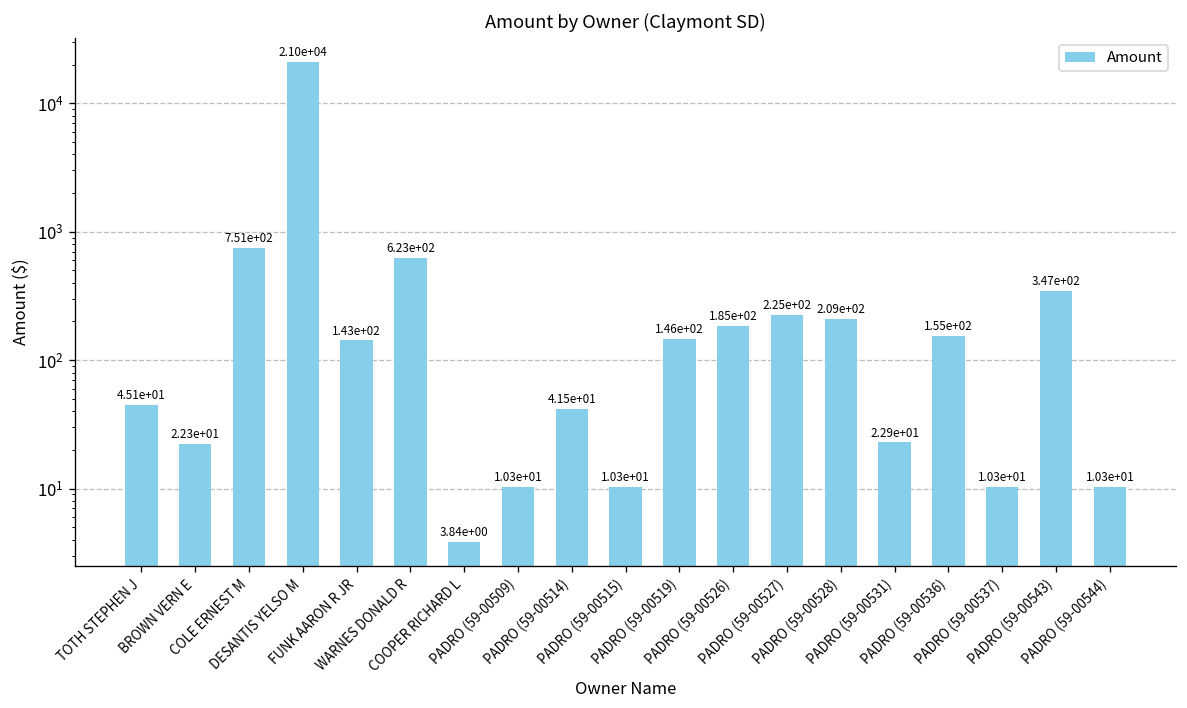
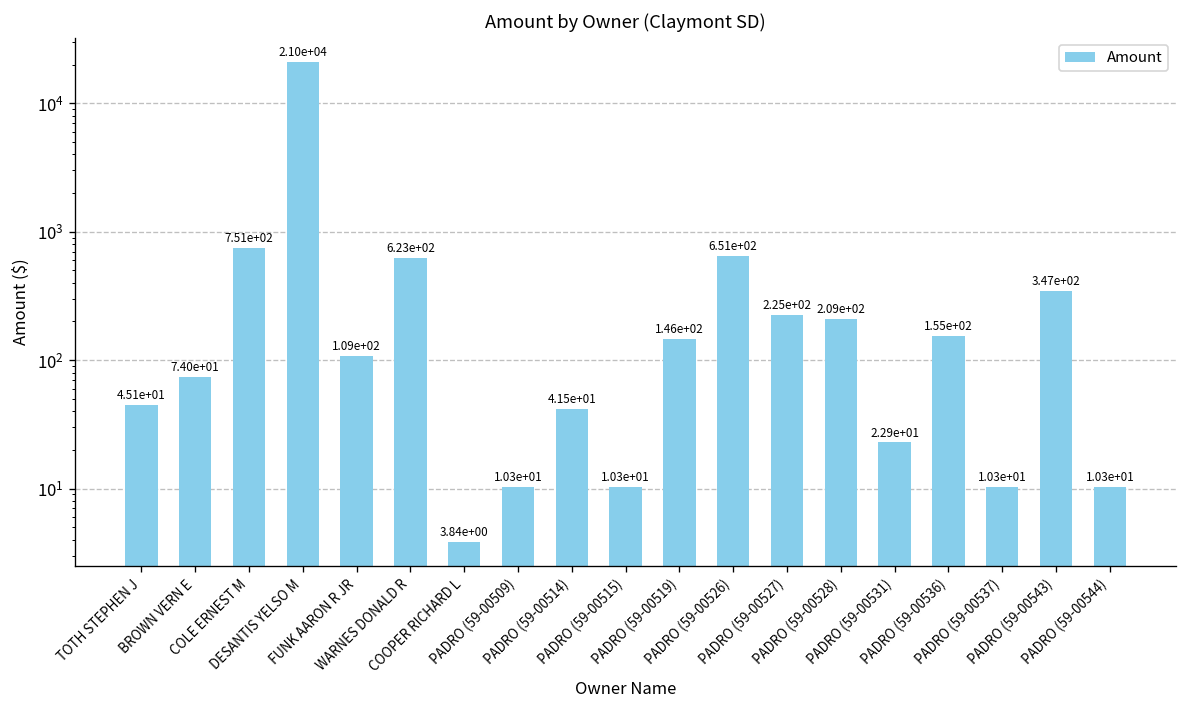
BROWN VERN E: 2.23e+01 -> 7.40e+01
FUNK AARON R JR: 1.43e+02 -> 1.09e+02
PADRO (59-00526): 1.85e+02 -> 6.51e+02
